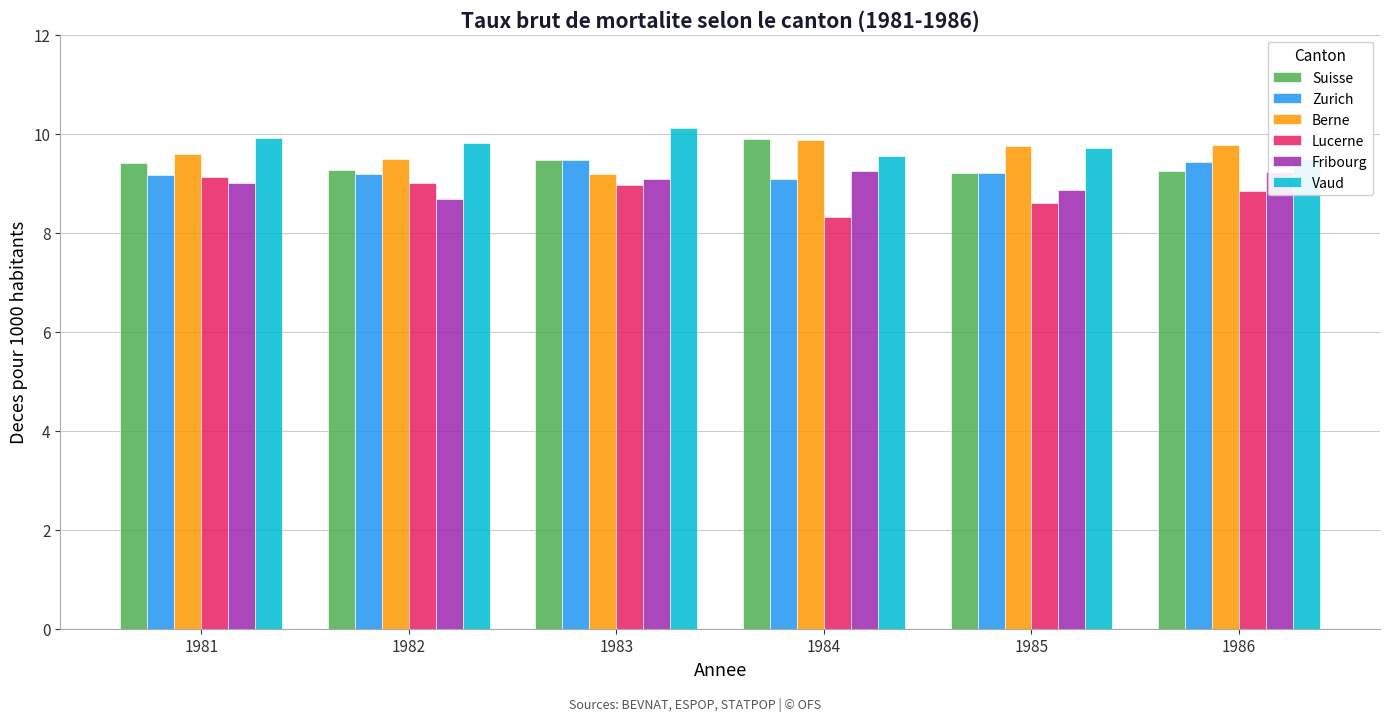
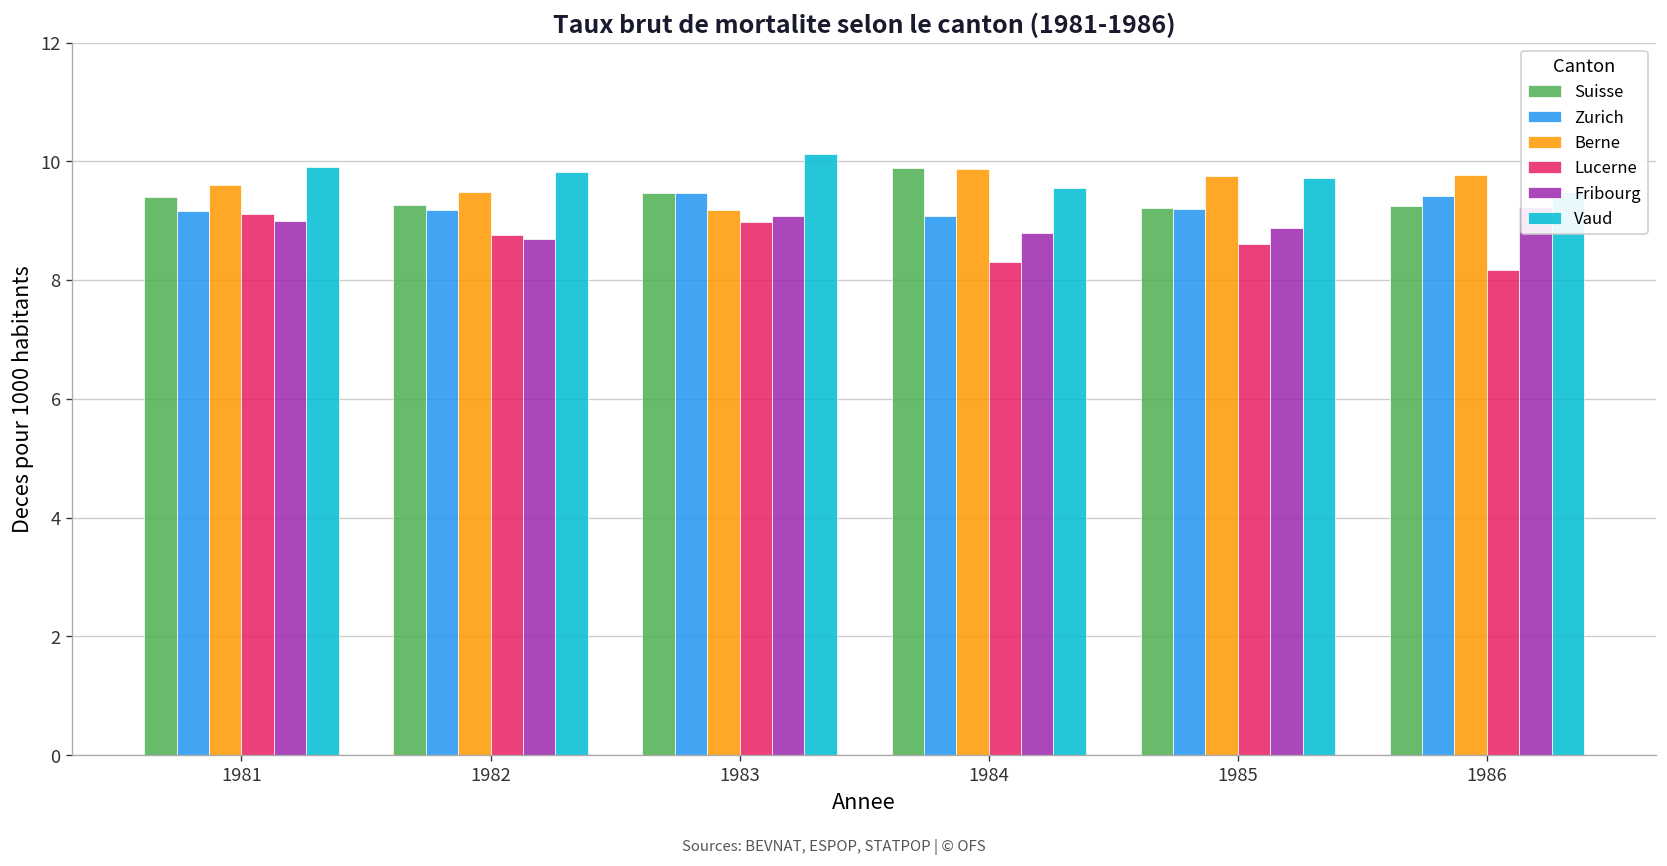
Lucerne, 1982: 9.0 -> 8.8
Fribourg, 1984: 9.2 -> 8.8
Lucerne, 1986: 8.8 -> 8.2
